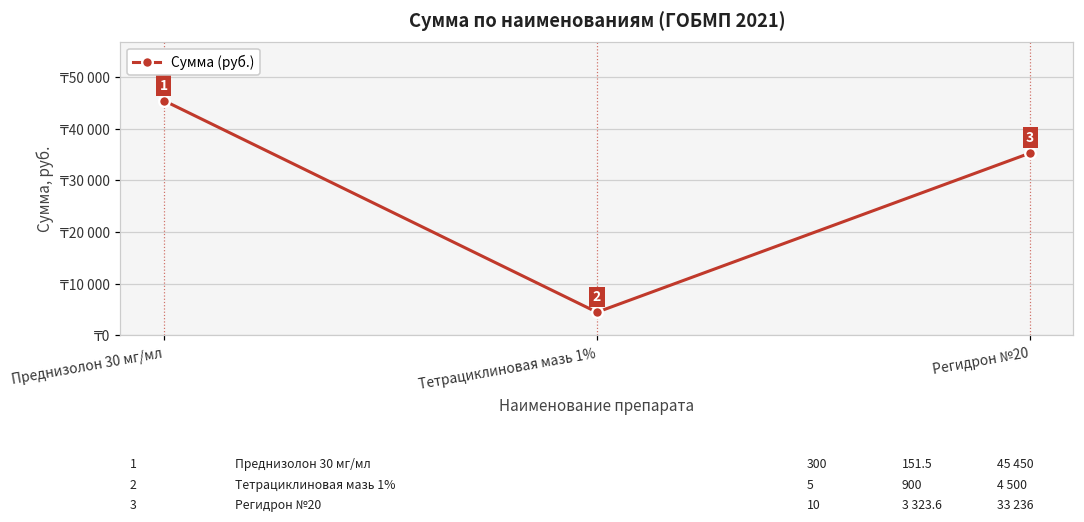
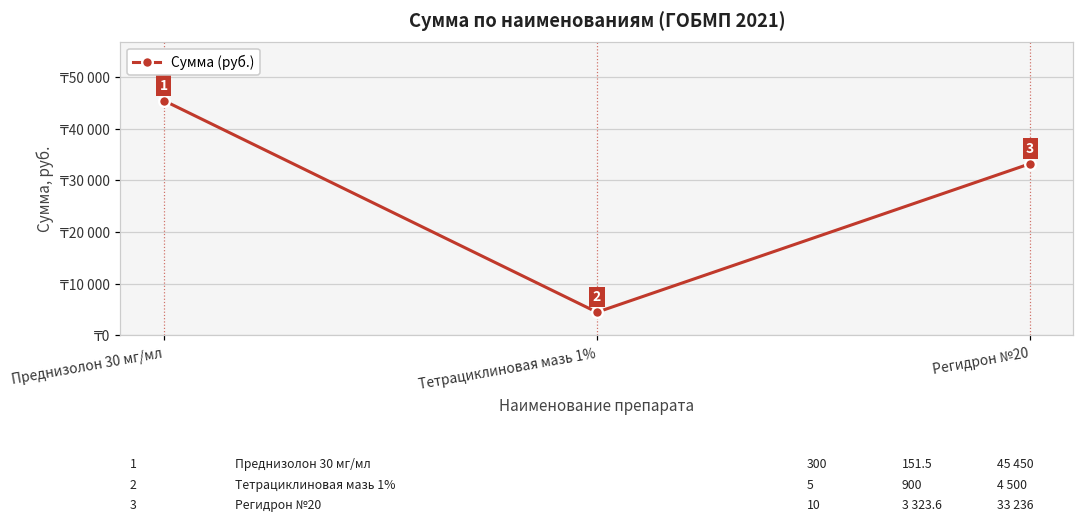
Регидрон №20: ₸35000 -> ₸33000
